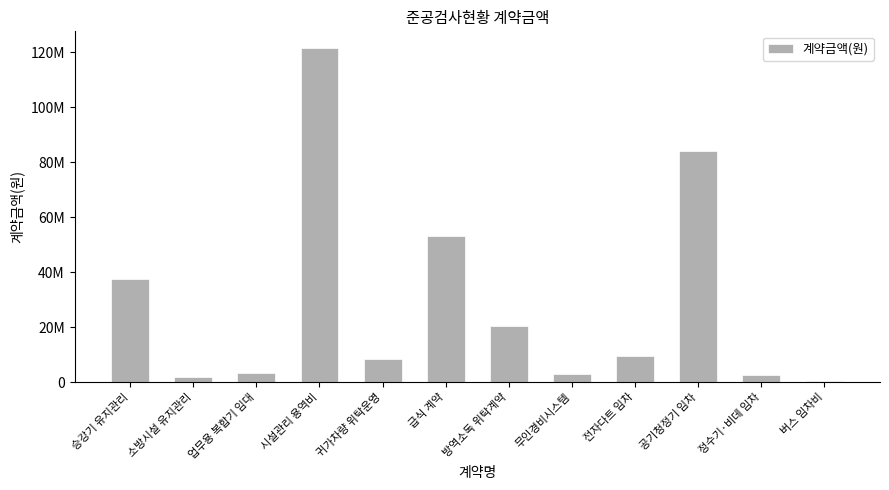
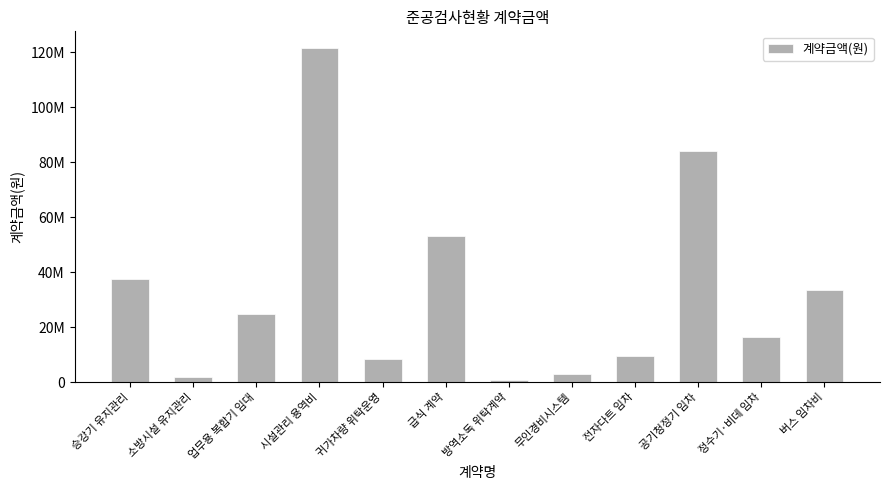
업무용 복합기 임대: 3000000 -> 25000000
방역소독 위탁계약: 20000000 -> 1000000
정수기·비데 임차: 2000000 -> 16000000
버스 임차비: 0 -> 33000000
